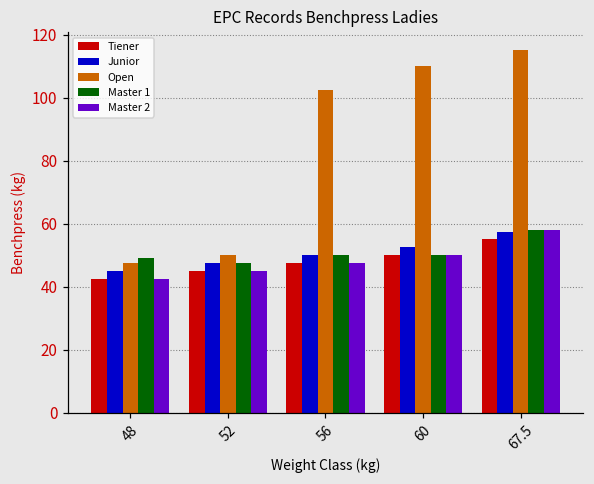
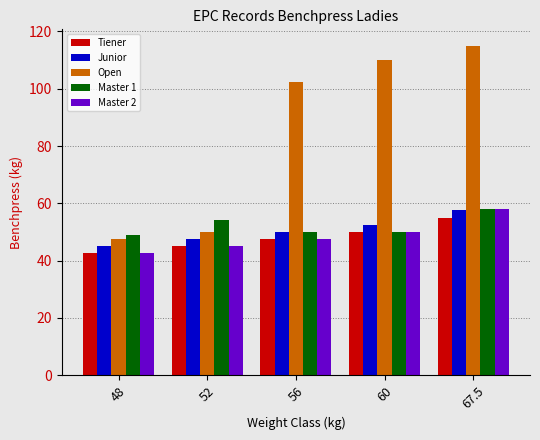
Master 1, 52: 48 -> 54
